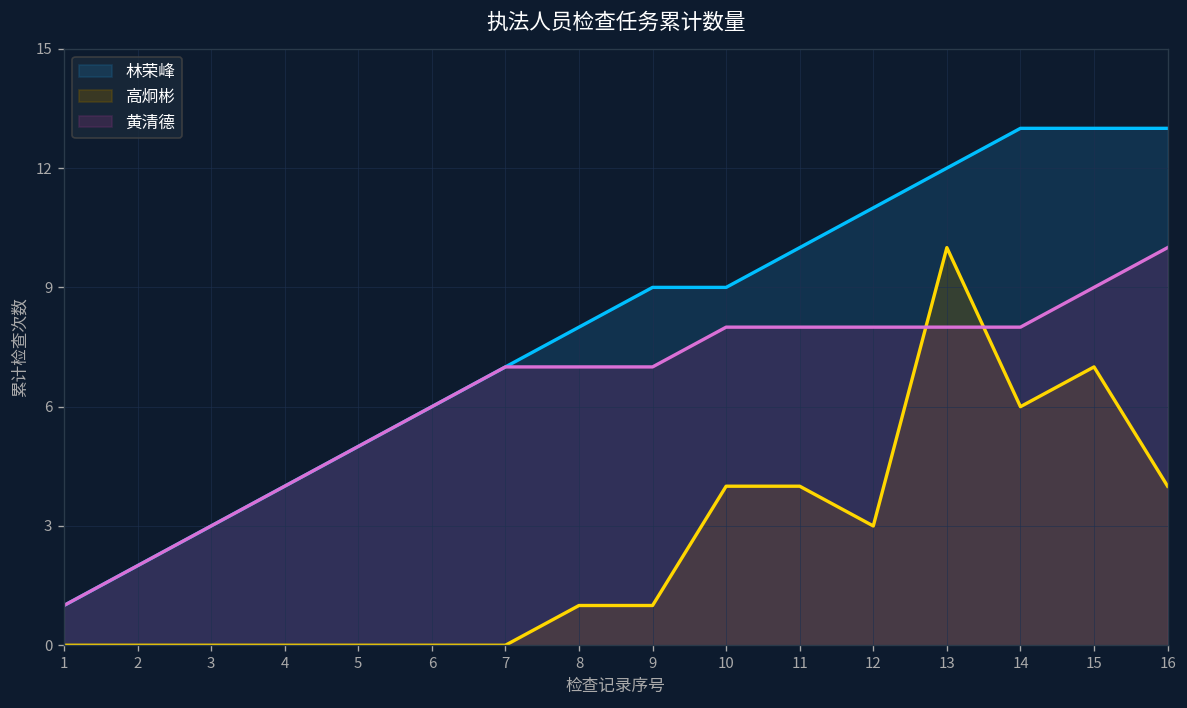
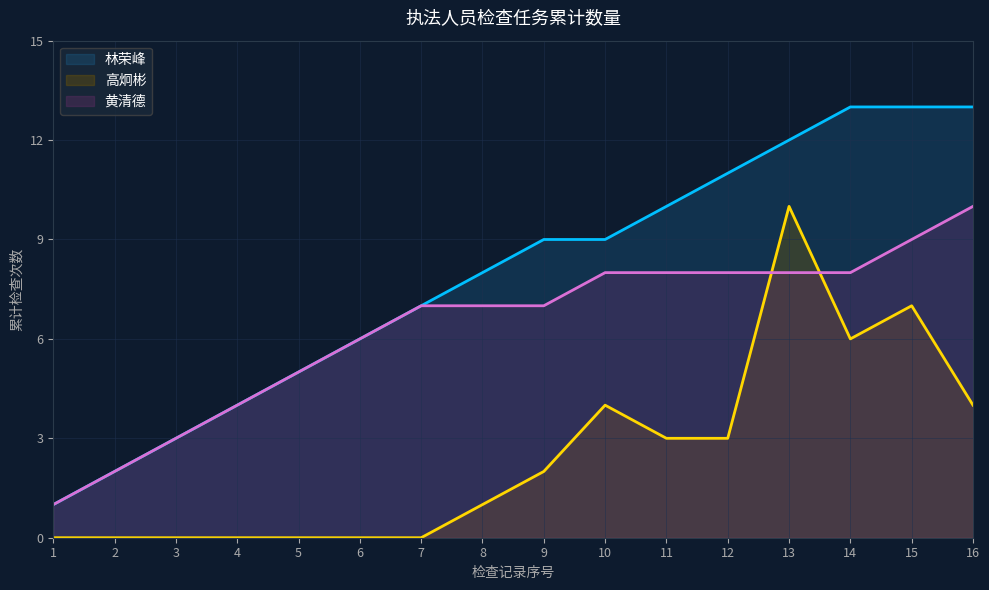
高炯彬, 9: 1 -> 2
高炯彬, 11: 4 -> 3
